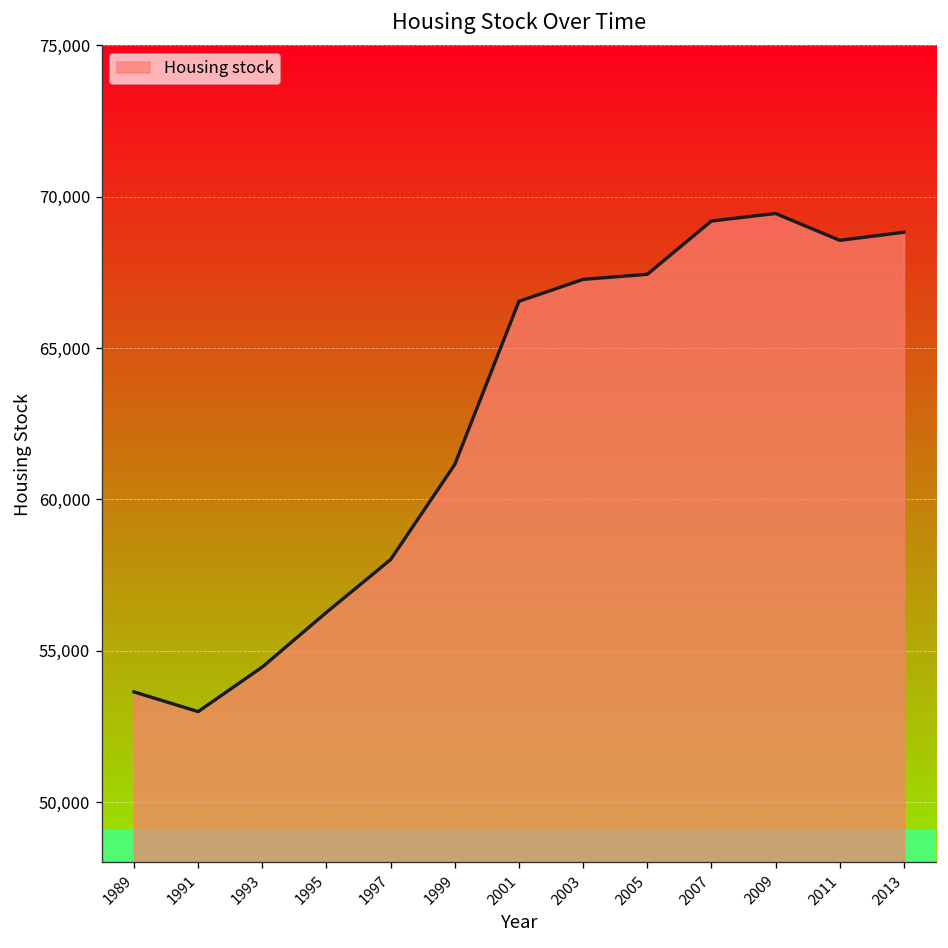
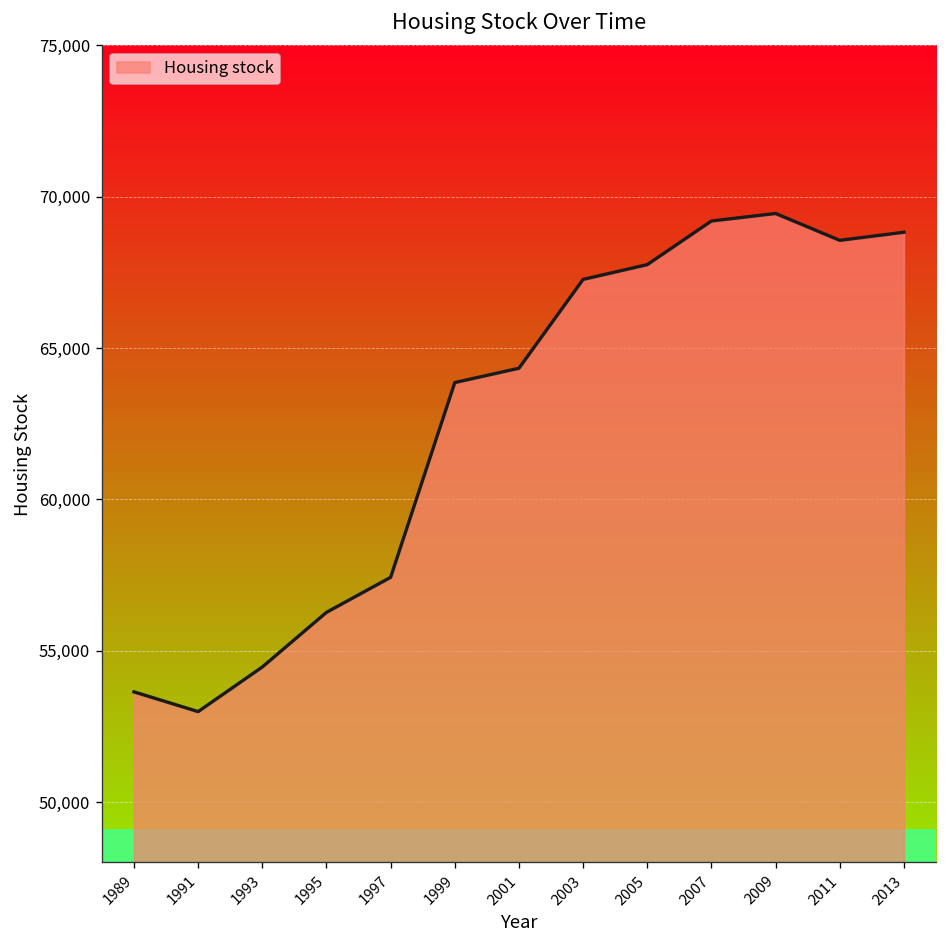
1997: 58,000 -> 57,400
1999: 61,200 -> 63,900
2001: 66,500 -> 64,300
2005: 67,400 -> 67,800
